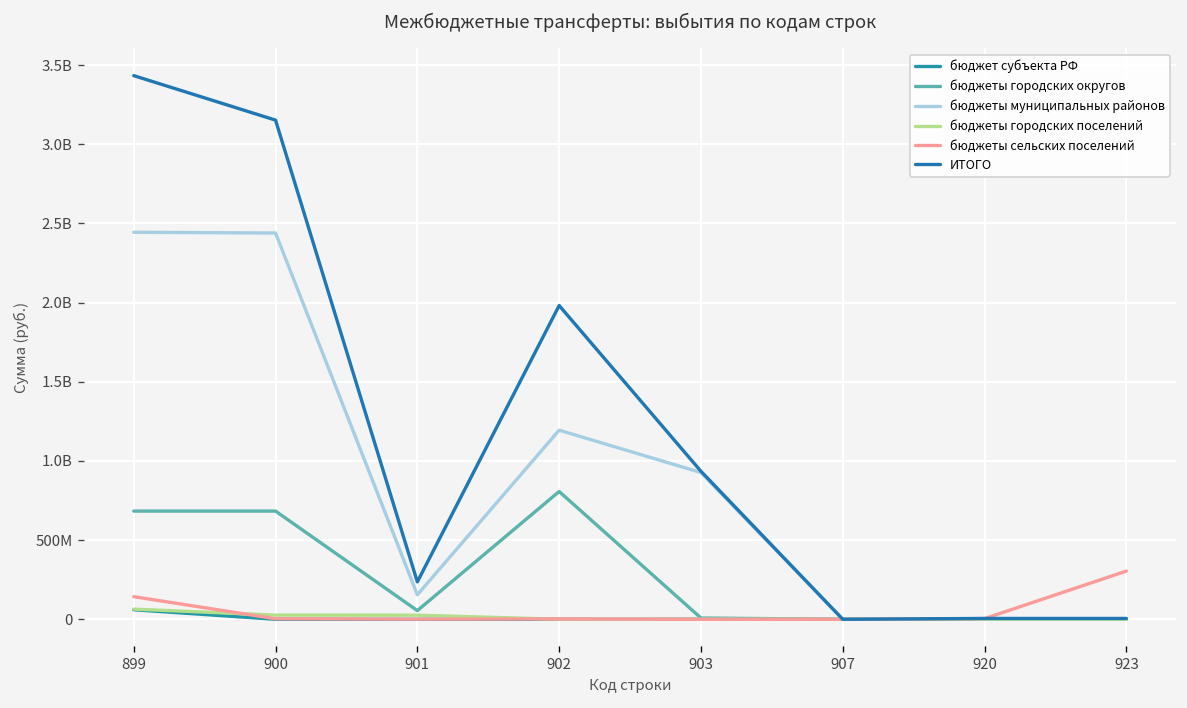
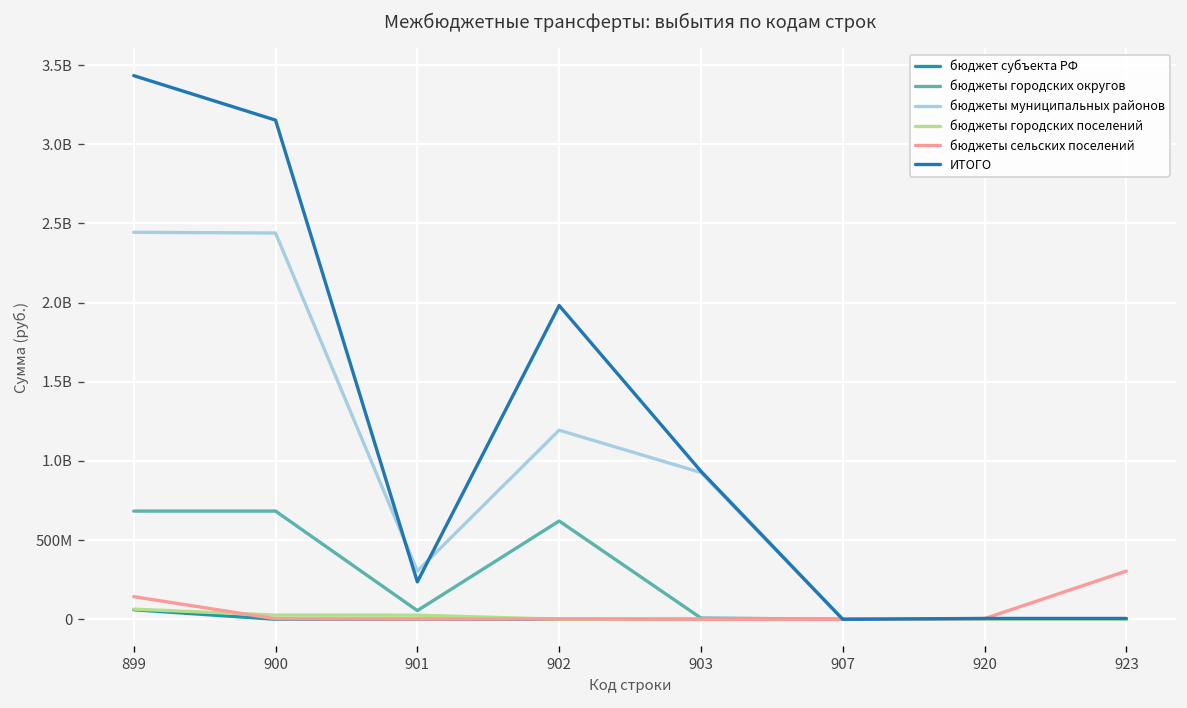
бюджеты муниципальных районов, 901: 150000000 -> 300000000
бюджеты городских округов, 902: 810000000 -> 620000000
